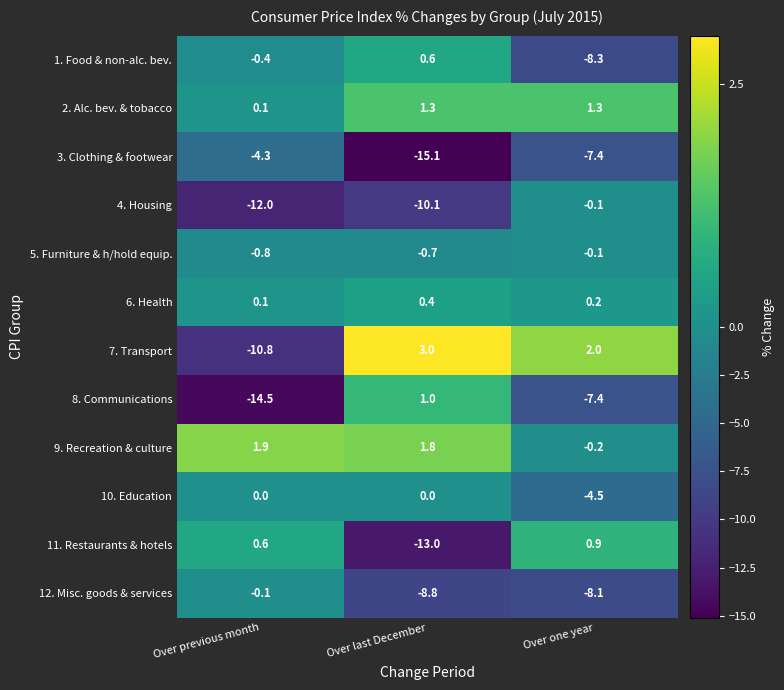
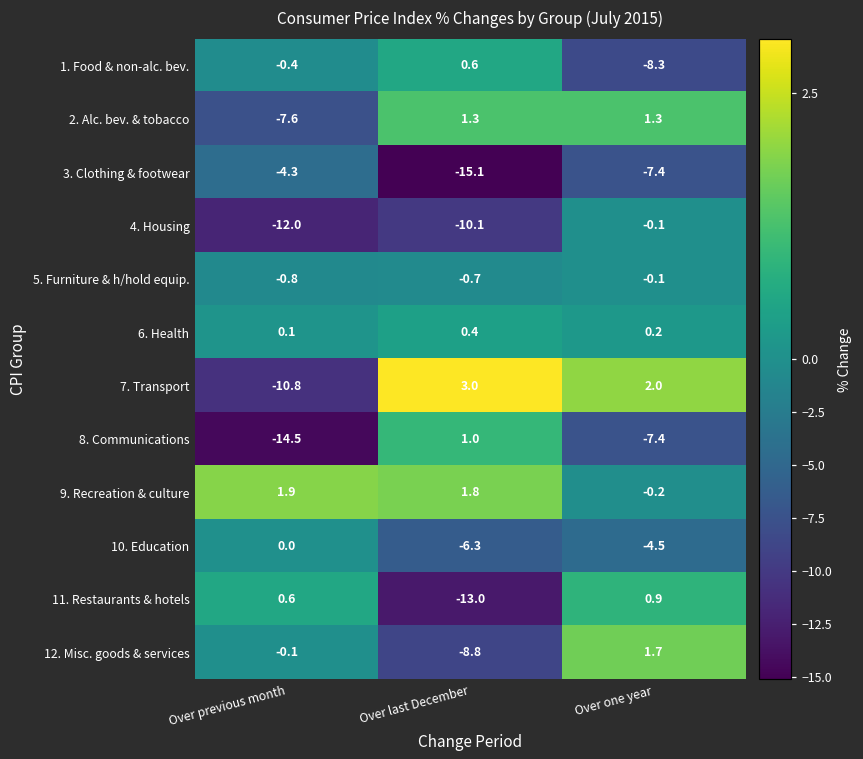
2. Alc. bev. & tobacco, Over previous month: 0.1 -> -7.6
10. Education, Over last December: 0.0 -> -6.3
12. Misc. goods & services, Over one year: -8.1 -> 1.7
